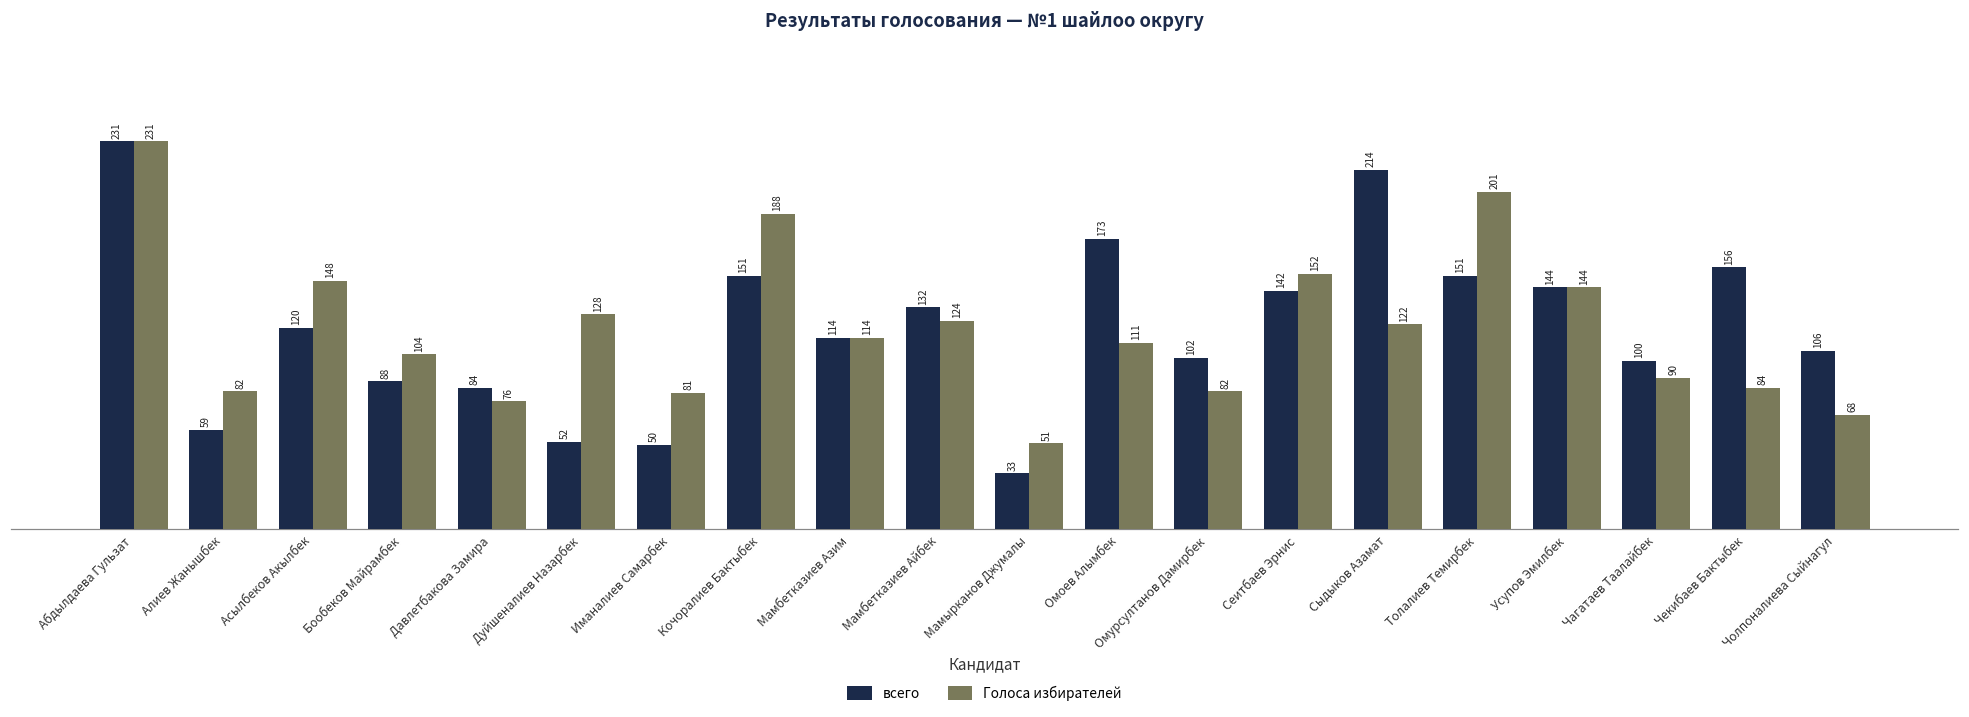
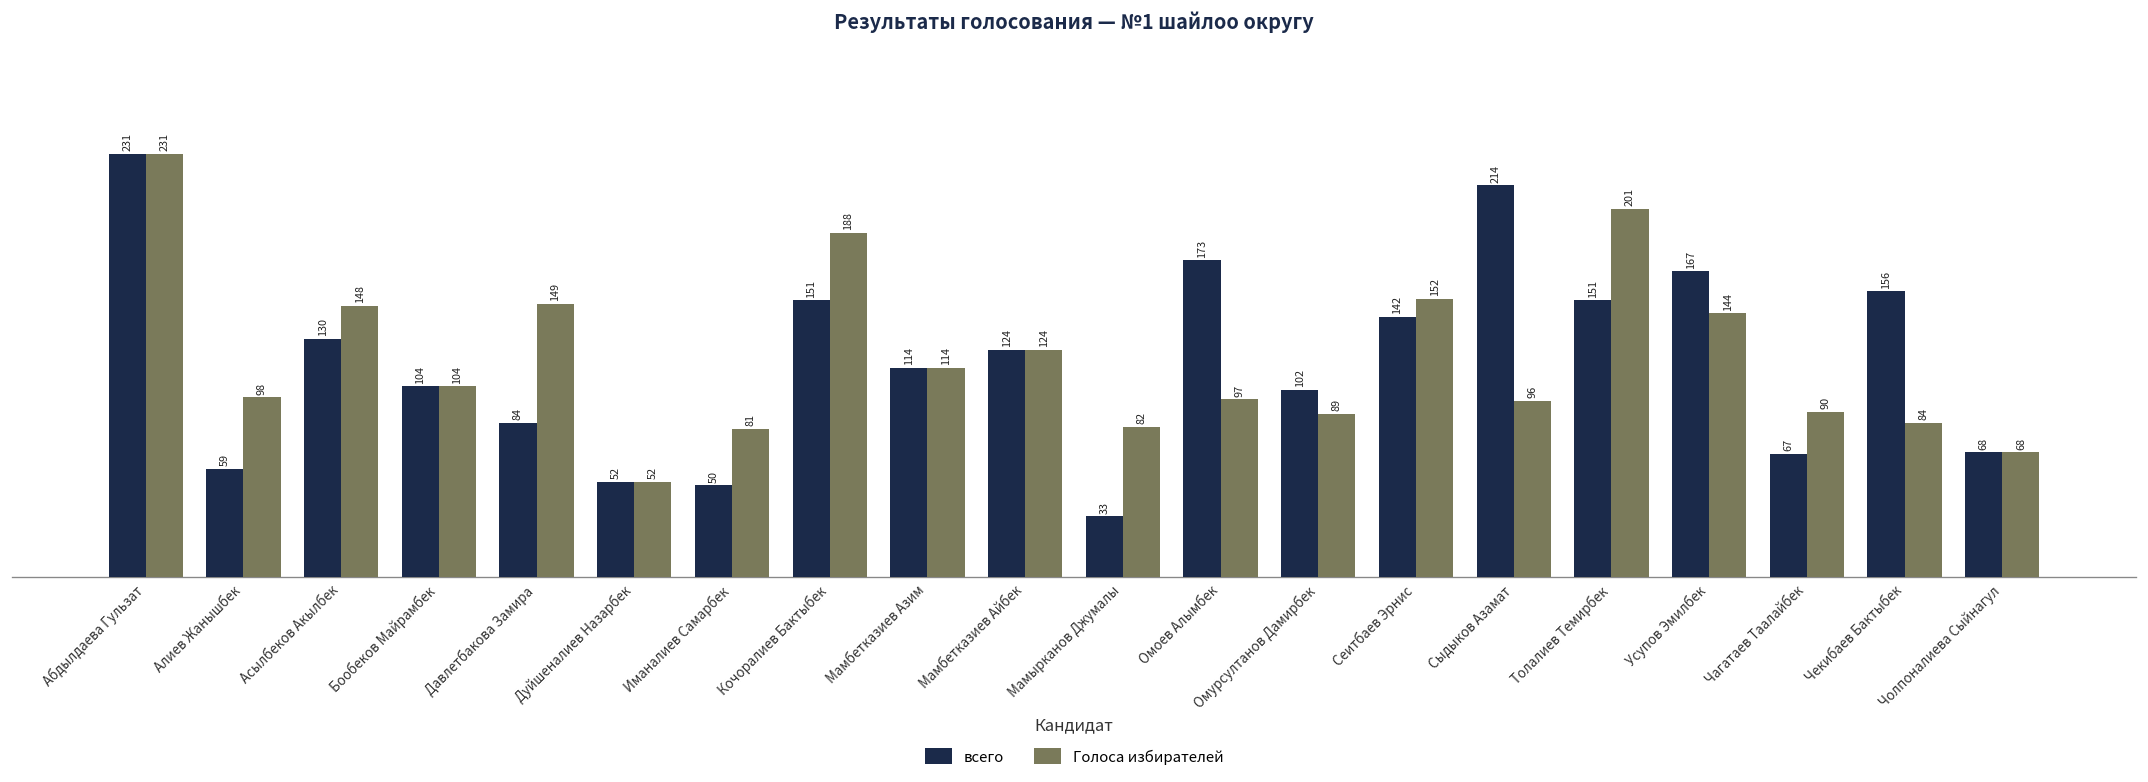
Голоса избирателей, Алиев Жанышбек: 82 -> 98
всего, Асылбеков Акылбек: 120 -> 130
всего, Бообеков Майрамбек: 88 -> 104
Голоса избирателей, Давлетбакова Замира: 76 -> 149
Голоса избирателей, Дуйшеналиев Назарбек: 128 -> 52
всего, Мамбетказиев Айбек: 132 -> 124
Голоса избирателей, Мамырканов Джумалы: 51 -> 82
Голоса избирателей, Омоев Алымбек: 111 -> 97
Голоса избирателей, Омурсултанов Дамирбек: 82 -> 89
Голоса избирателей, Сыдыков Азамат: 122 -> 96
всего, Усупов Эмилбек: 144 -> 167
всего, Чагатаев Таалайбек: 100 -> 67
всего, Чолпоналиева Сыйнагул: 106 -> 68
